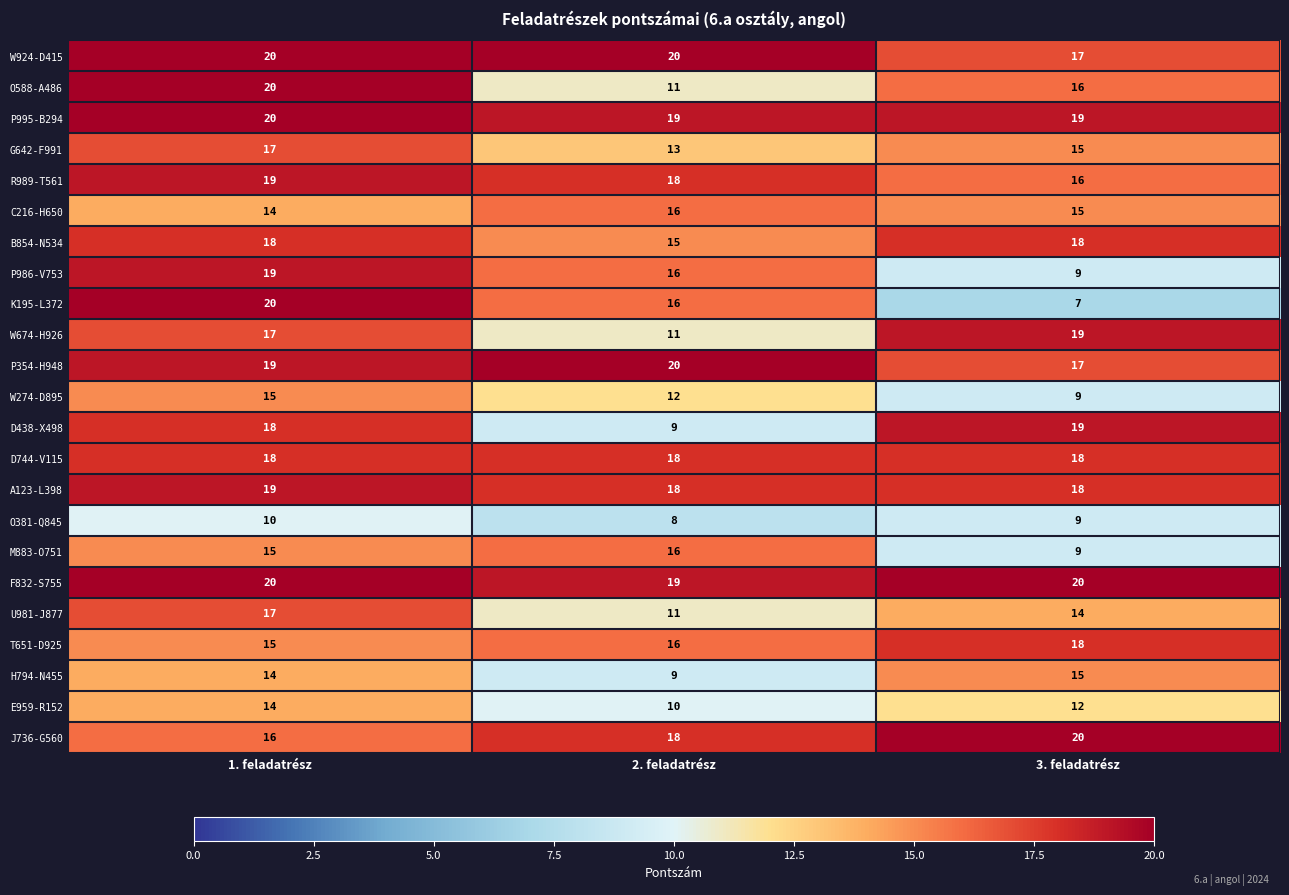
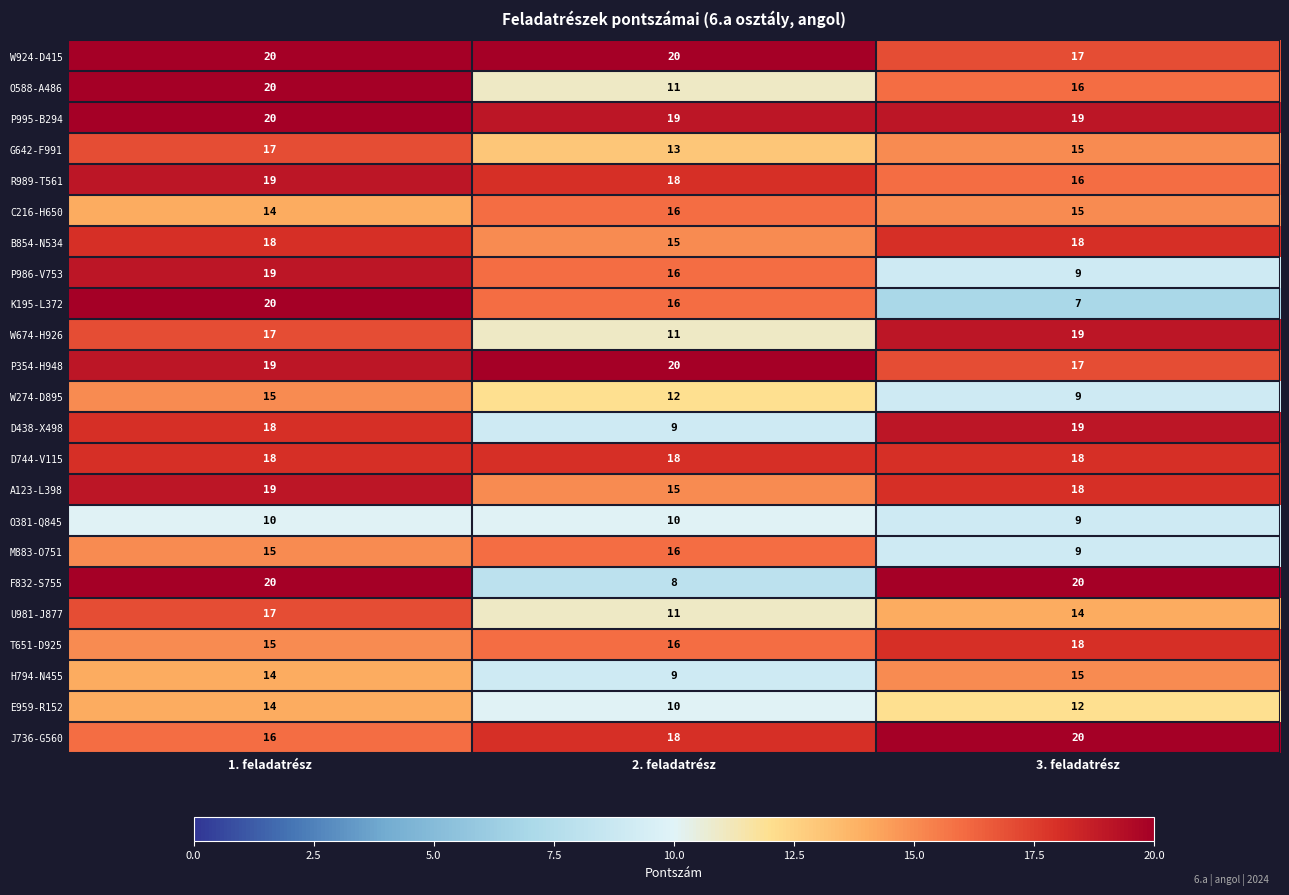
A123-L398, 2. feladatrész: 18 -> 15
O381-Q845, 2. feladatrész: 8 -> 10
F832-S755, 2. feladatrész: 19 -> 8
